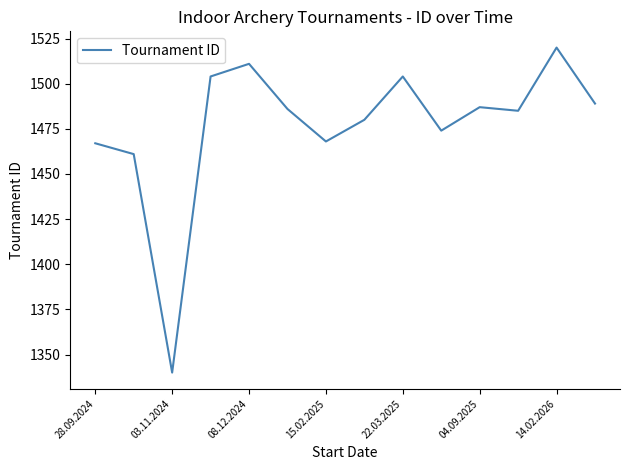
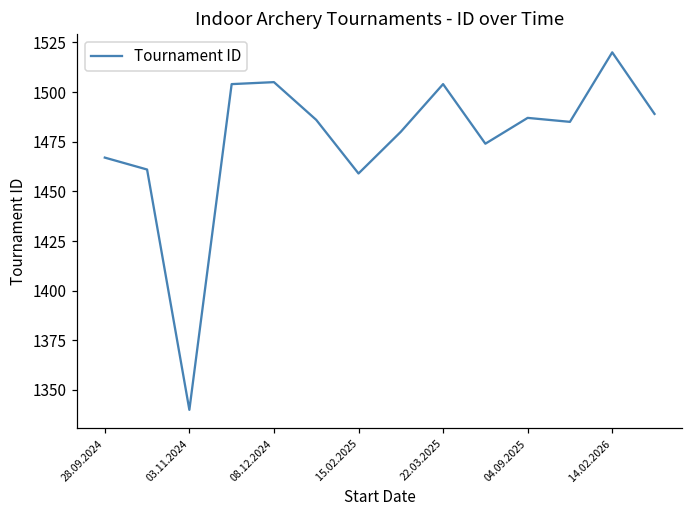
08.12.2024: 1511 -> 1505
15.02.2025: 1468 -> 1459
